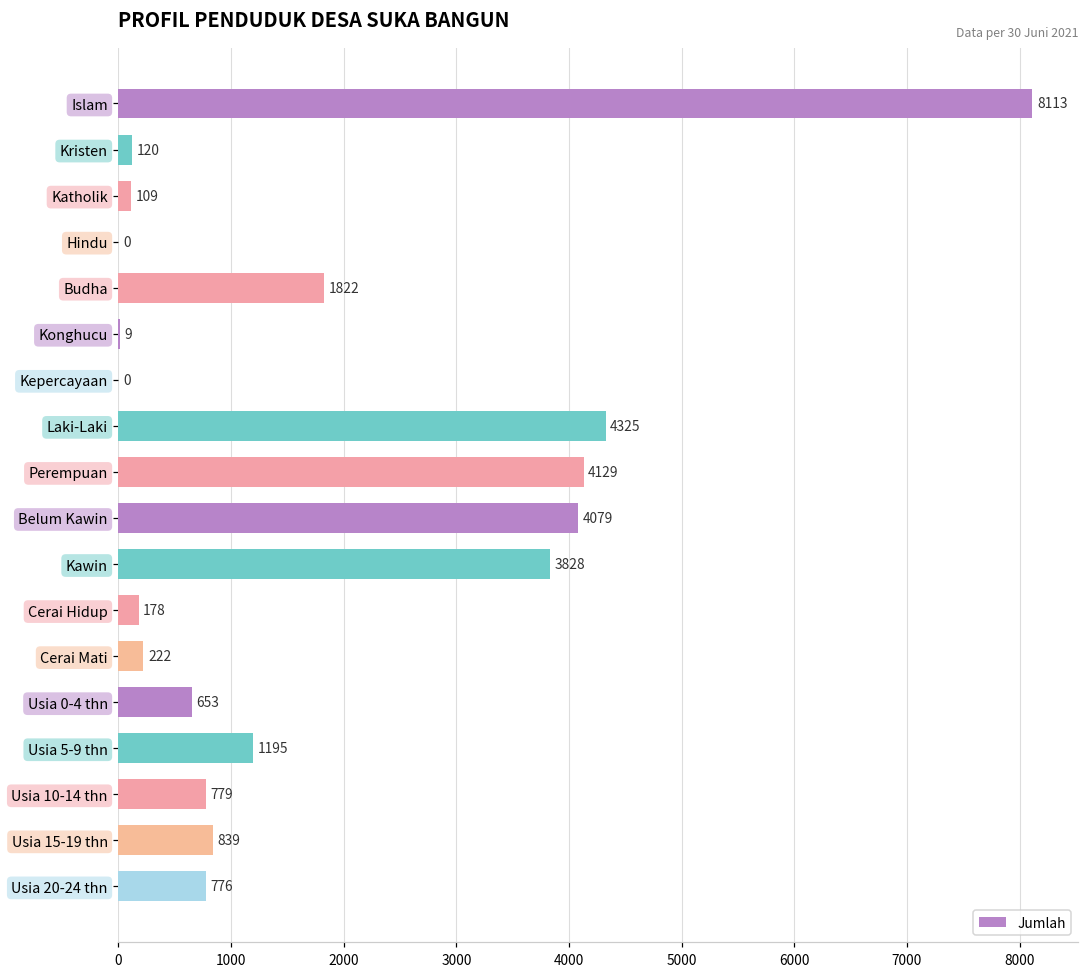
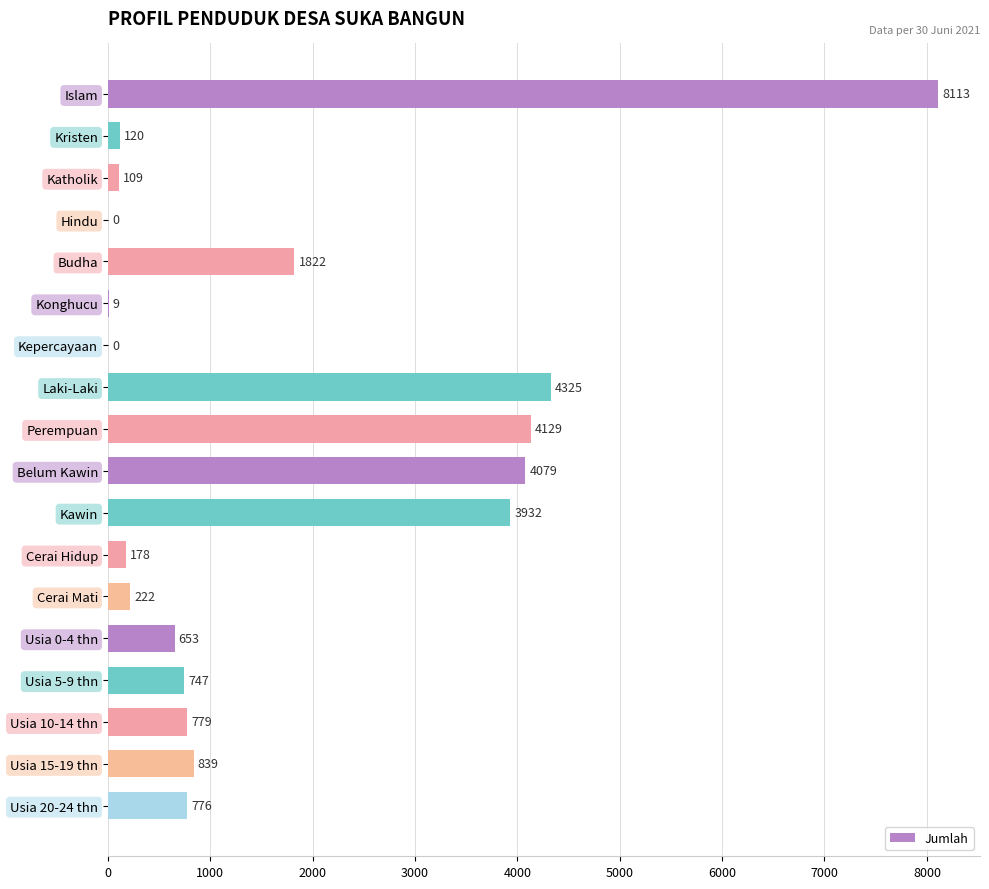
Kawin: 3828 -> 3932
Usia 5-9 thn: 1195 -> 747
